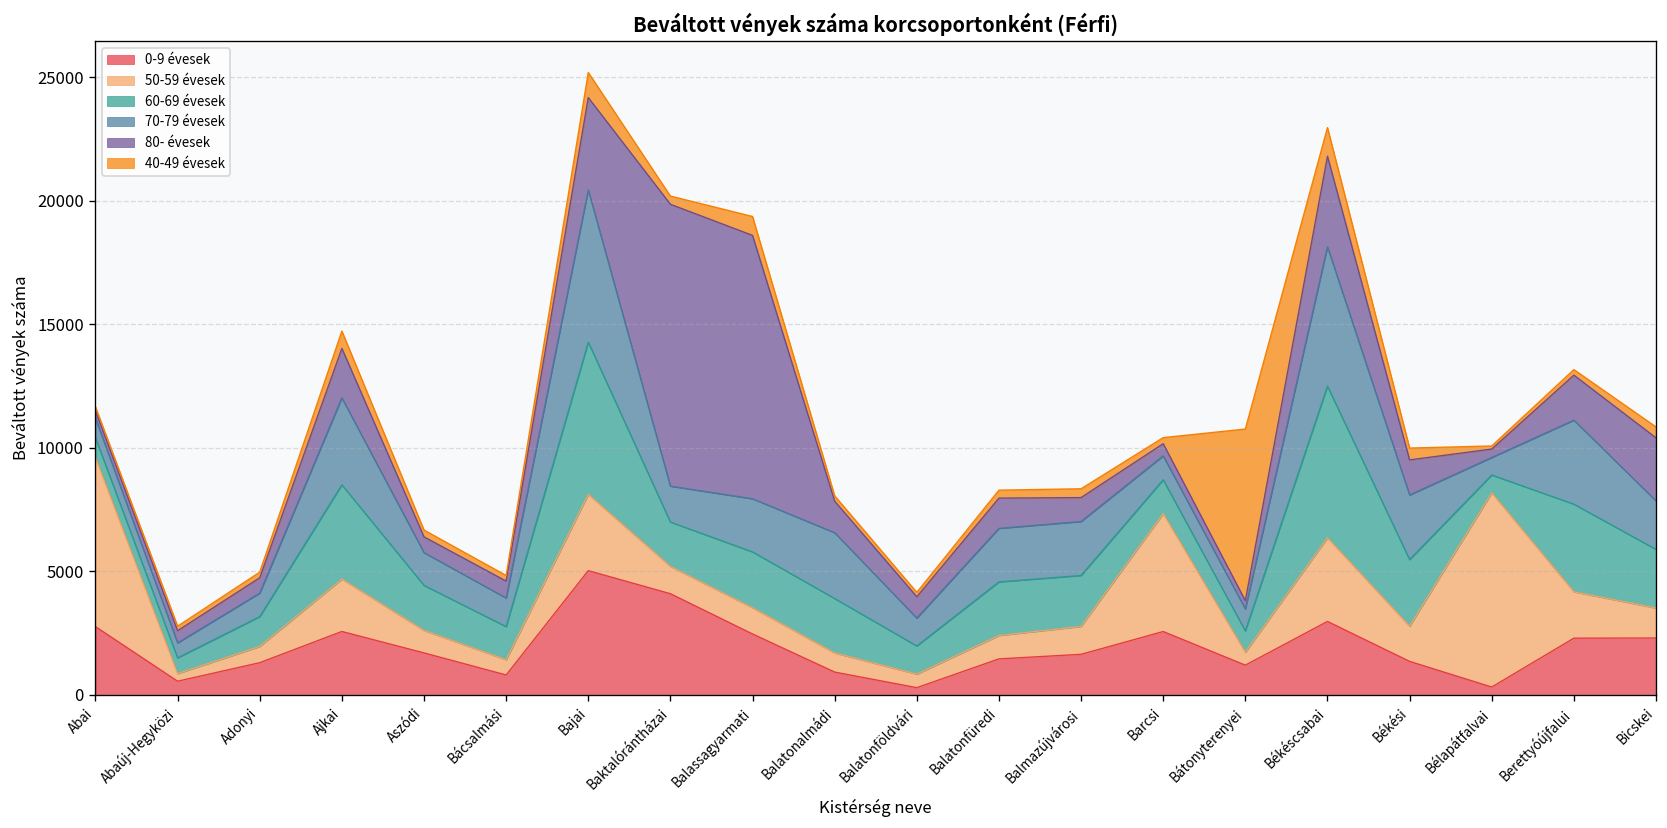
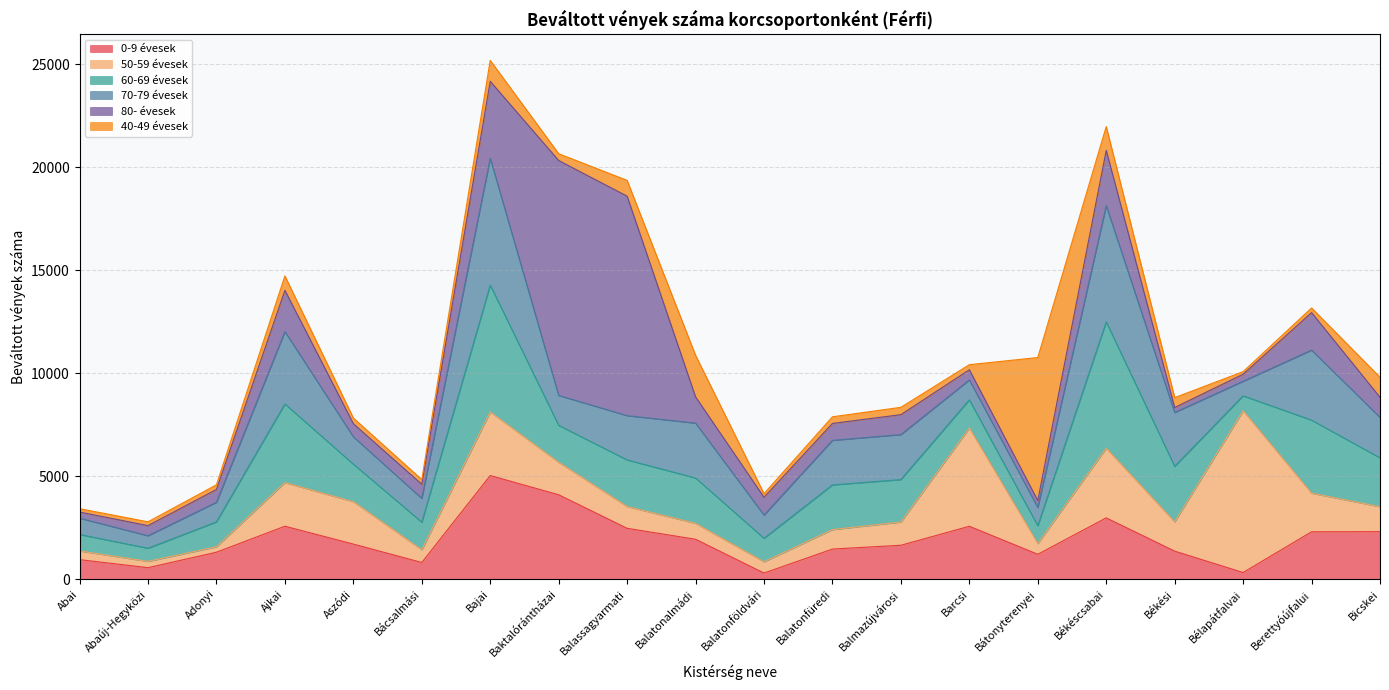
0-9 évesek, Abai: 2800 -> 900
50-59 évesek, Abai: 6800 -> 400
50-59 évesek, Adonyi: 700 -> 300
50-59 évesek, Aszódi: 900 -> 2100
50-59 évesek, Baktalórántházai: 1100 -> 1600
0-9 évesek, Balatonalmádi: 900 -> 1900
40-49 évesek, Balatonalmádi: 200 -> 2000
80- évesek, Balatonfüredi: 1200 -> 800
80- évesek, Békéscsabai: 3700 -> 2700
80- évesek, Békési: 1400 -> 200
80- évesek, Bicskei: 2600 -> 1000
40-49 évesek, Bicskei: 400 -> 1000
